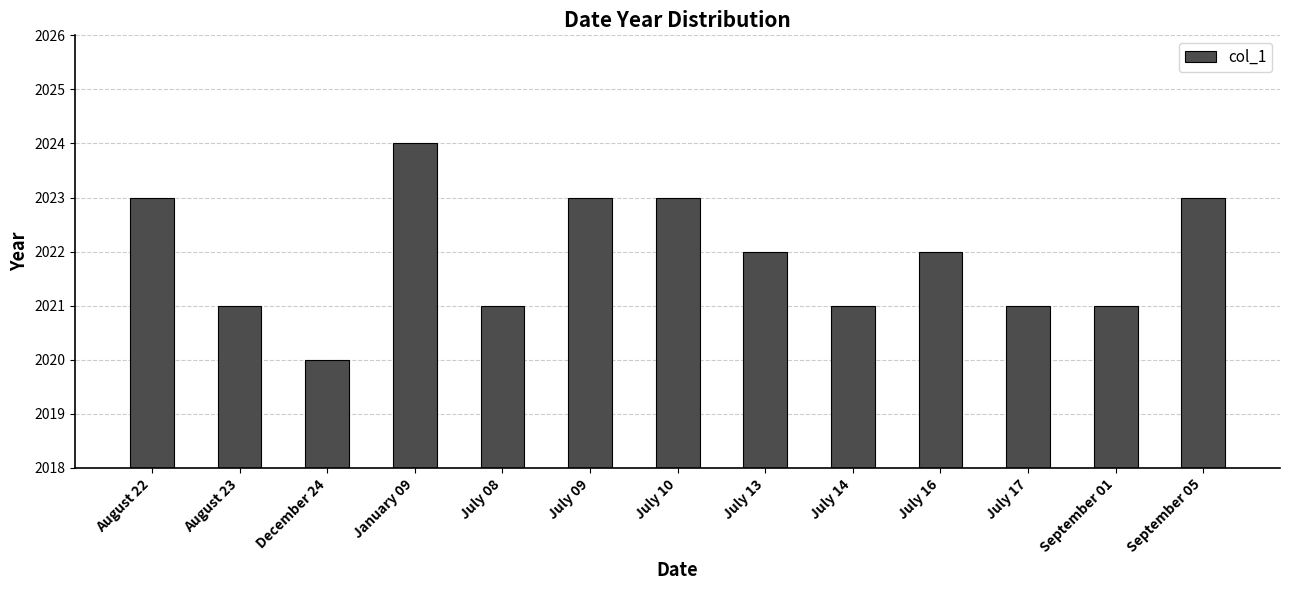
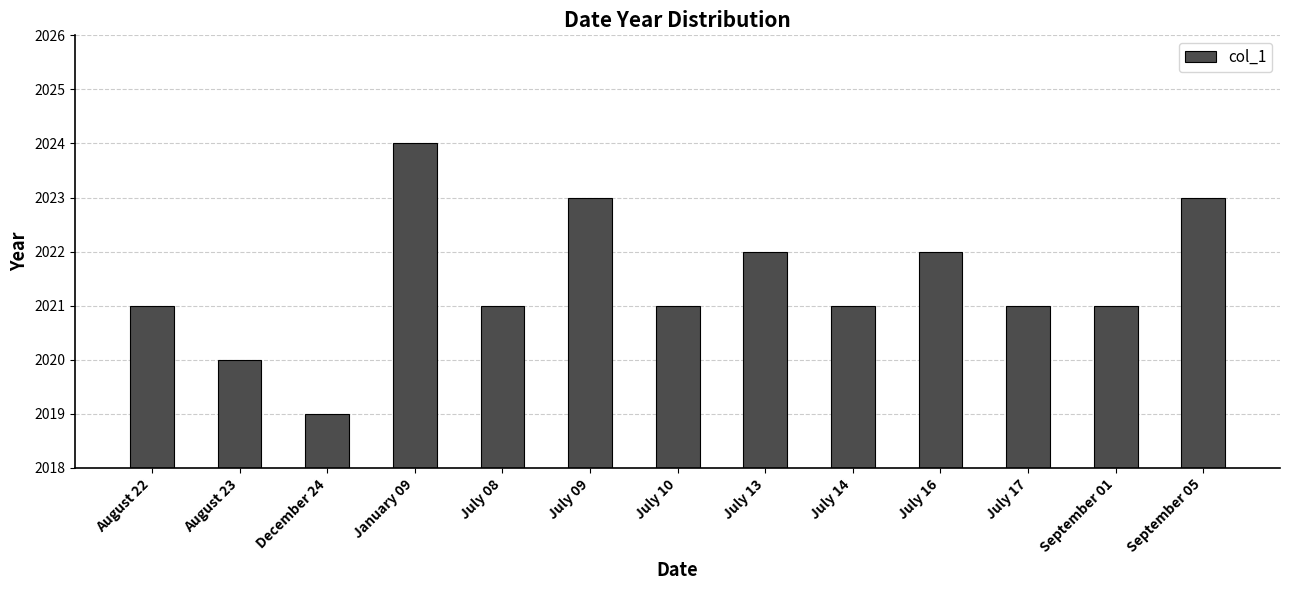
August 22: 2023 -> 2021
August 23: 2021 -> 2020
December 24: 2020 -> 2019
July 10: 2023 -> 2021
